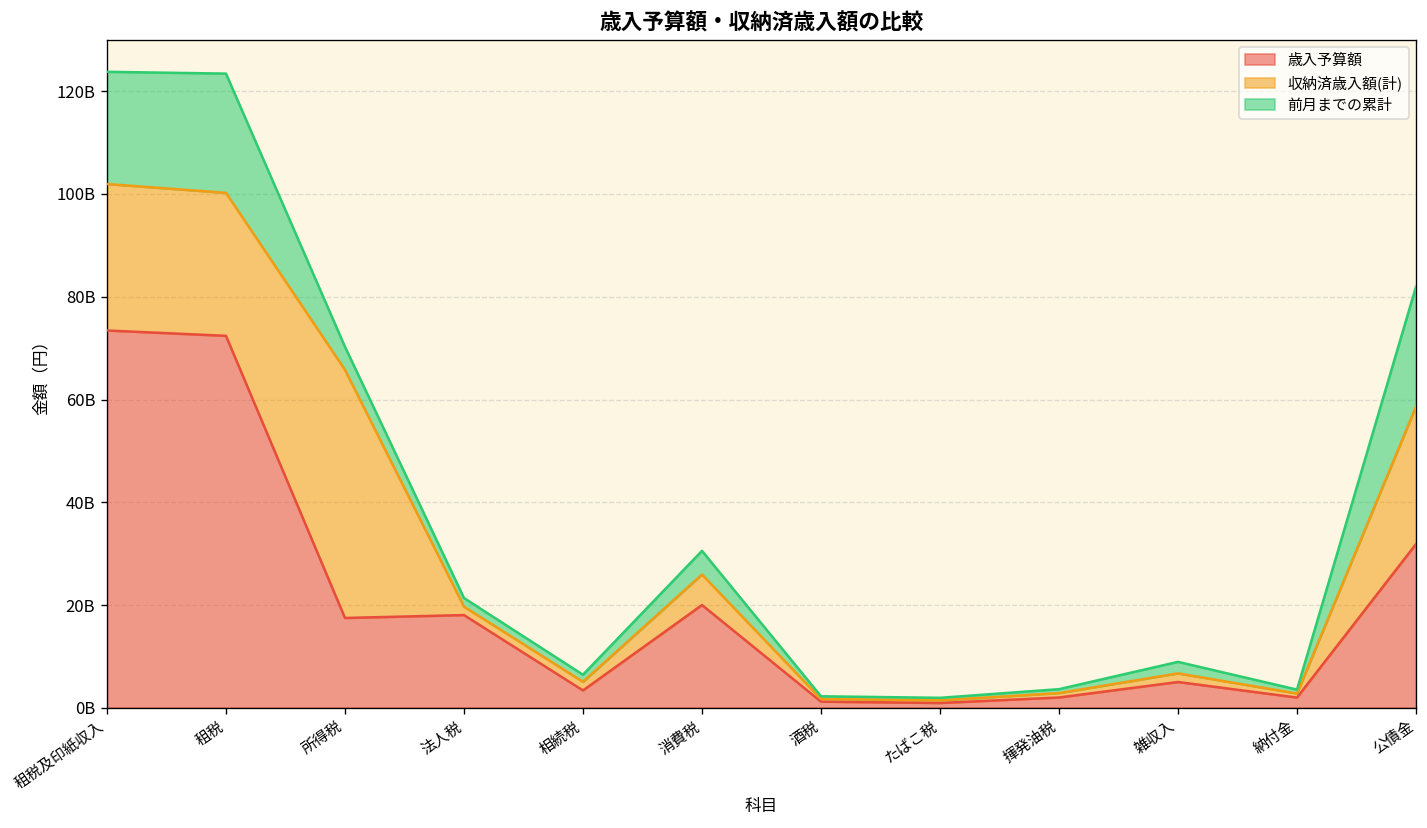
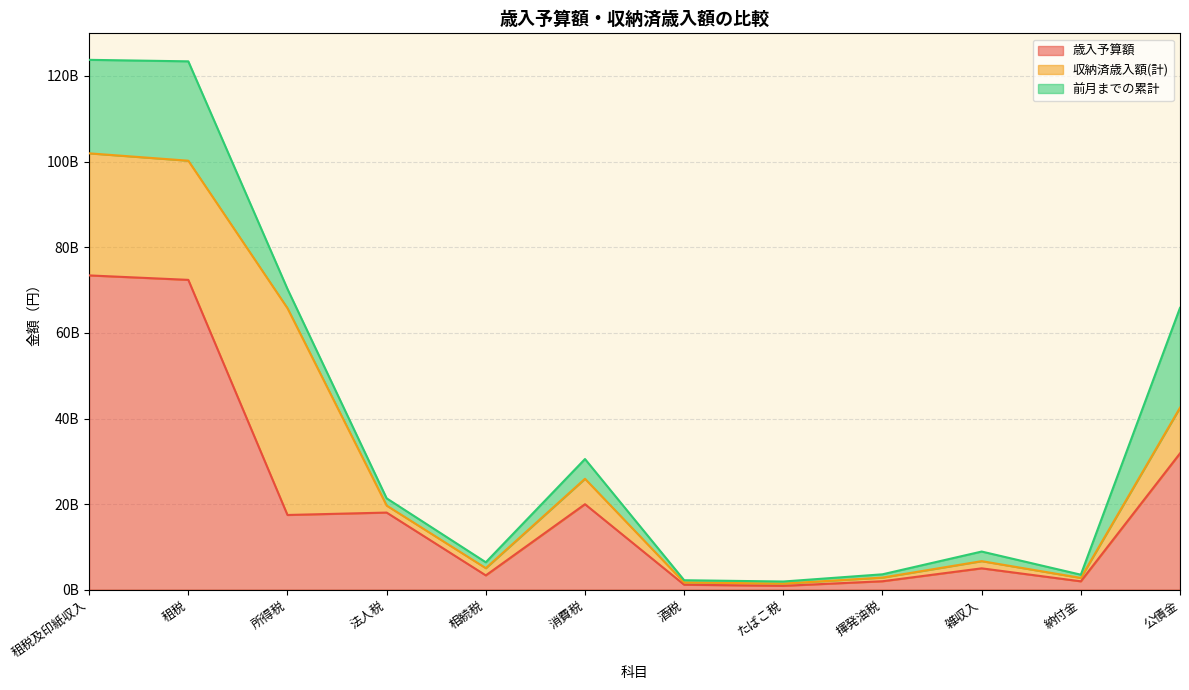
収納済歳入額(計), 公債金: 27000000000 -> 11000000000
